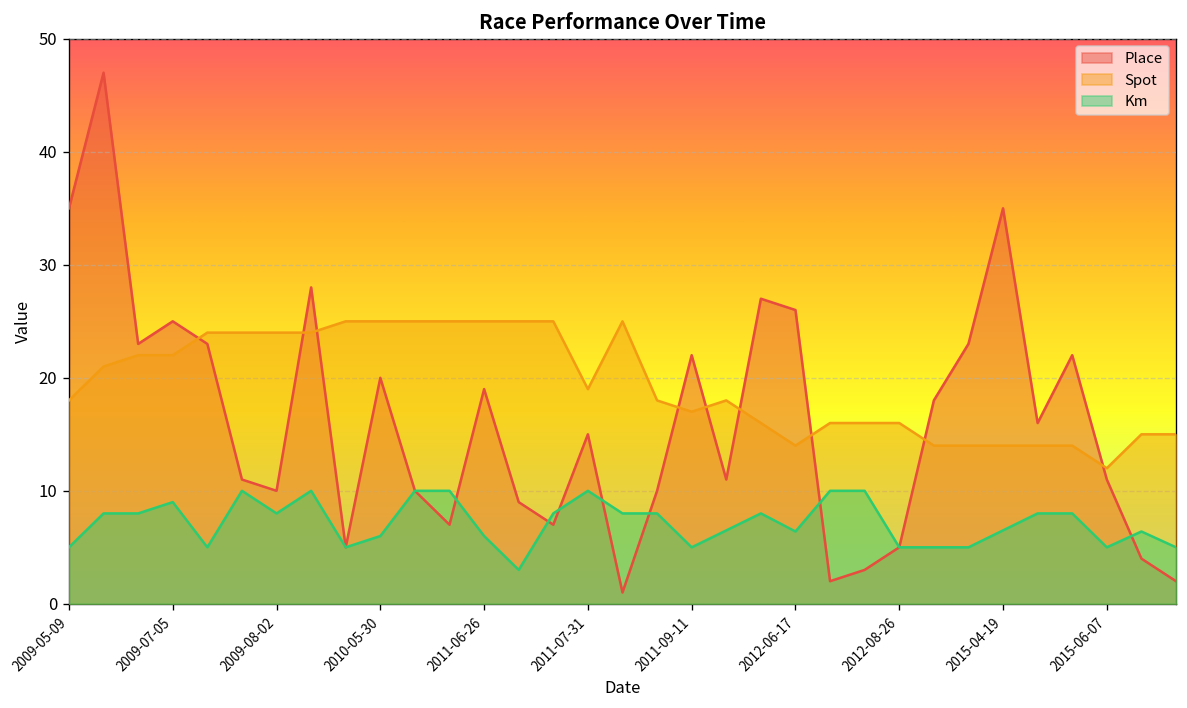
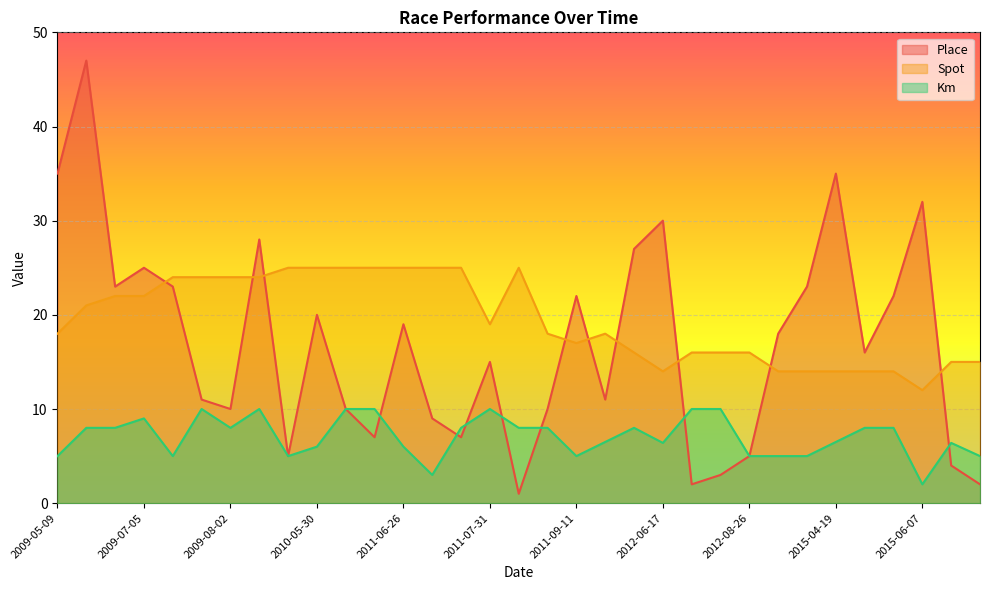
Place, 2012-06-17: 26 -> 30
Place, 2015-06-07: 11 -> 32
Km, 2015-06-07: 5 -> 2
